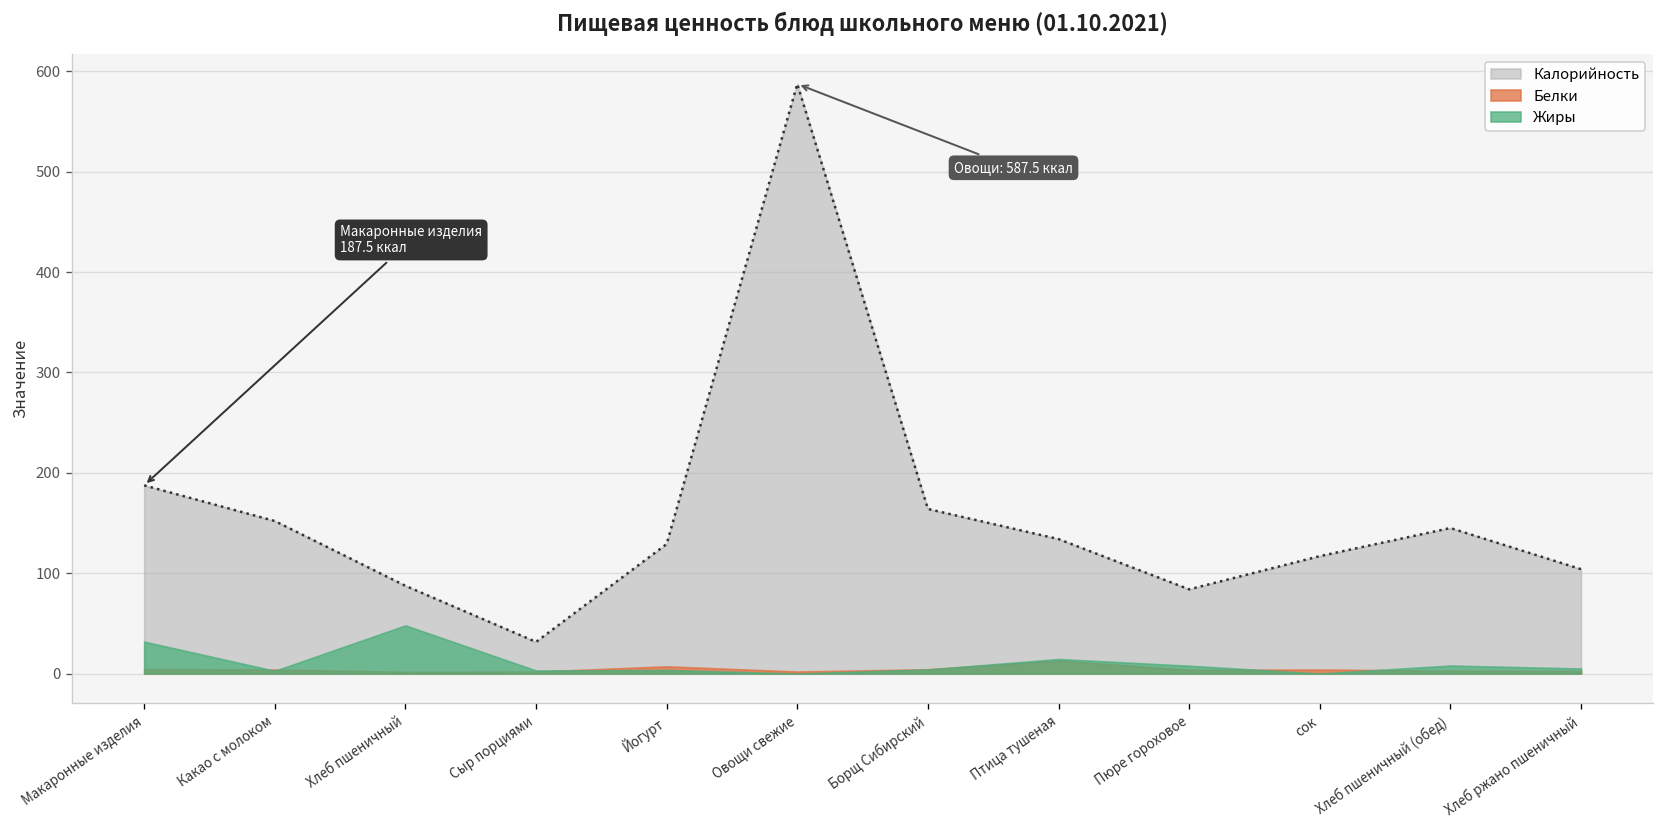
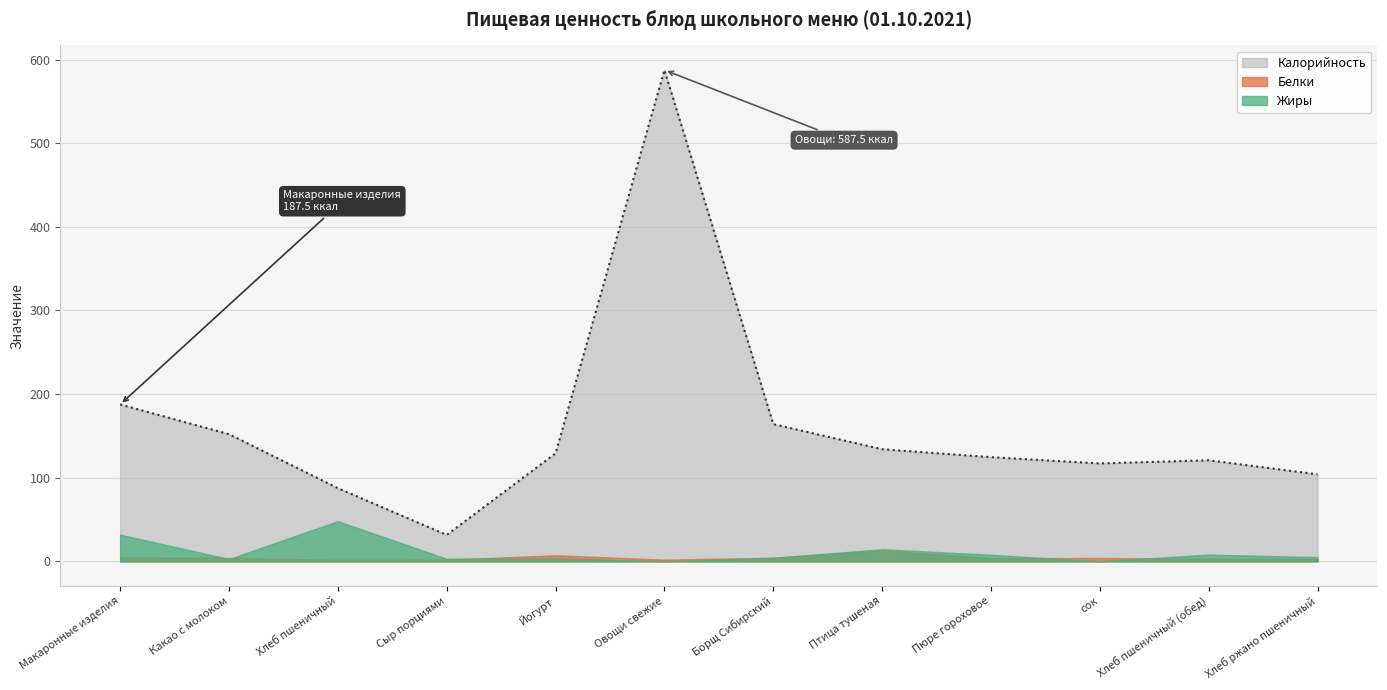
Калорийность, Пюре гороховое: 80 -> 120
Калорийность, Хлеб пшеничный (обед): 150 -> 120
